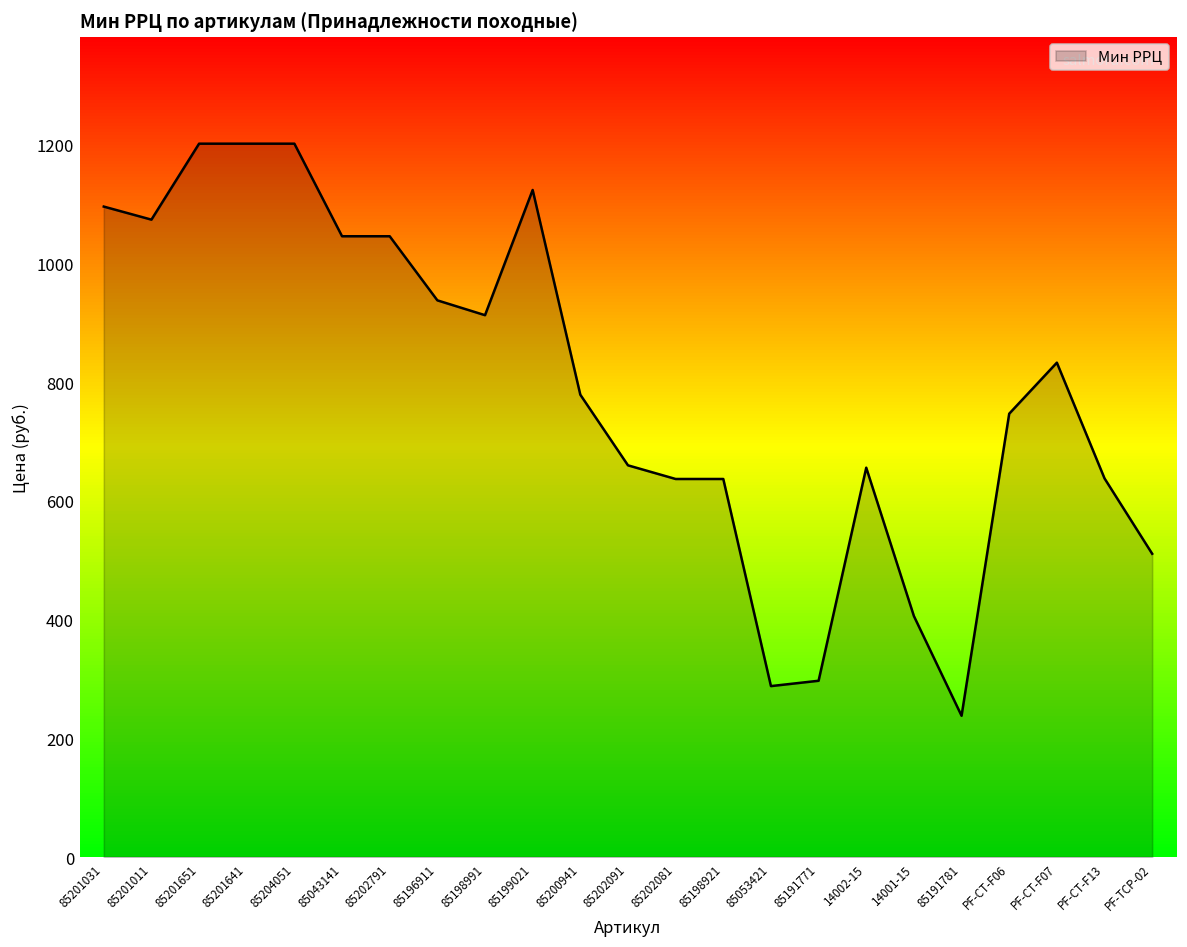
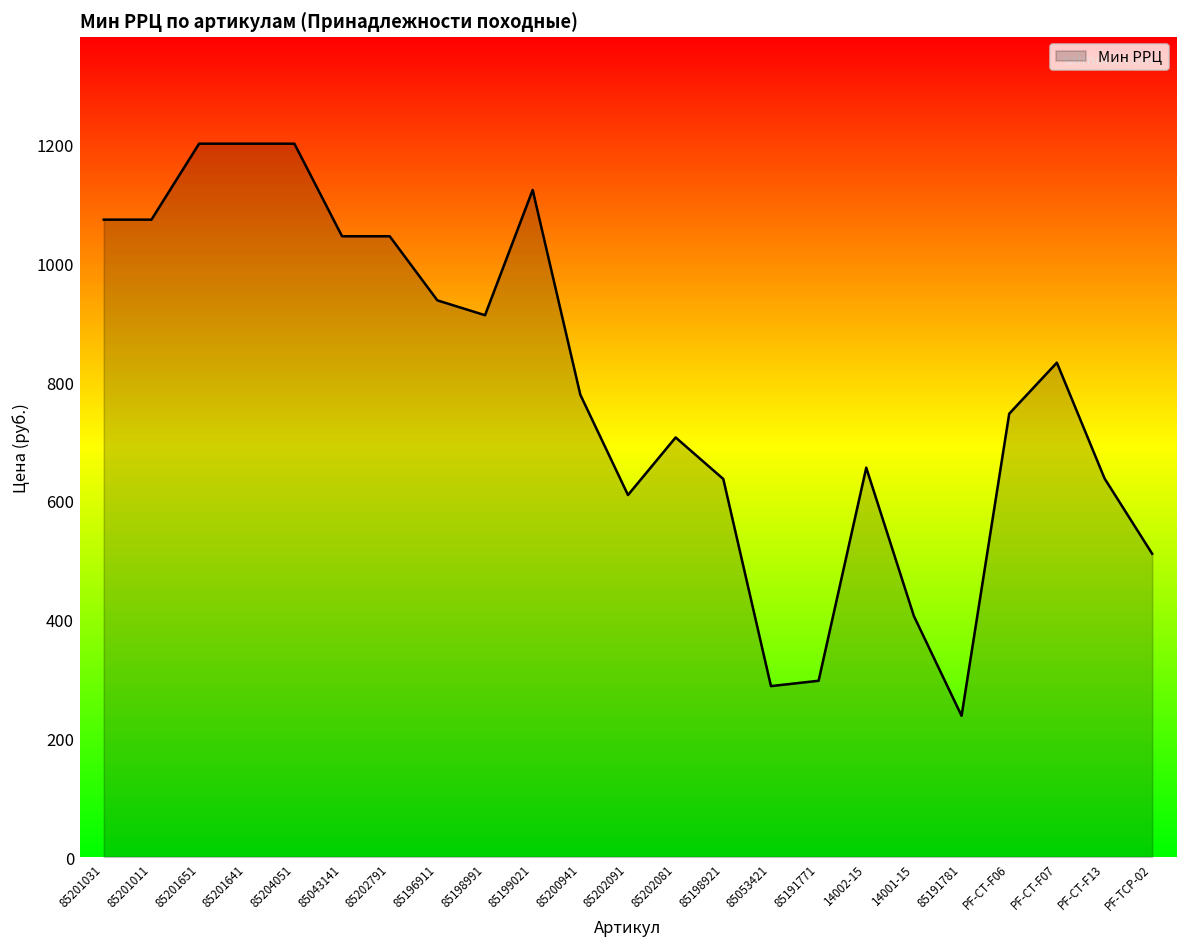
85201031: 1100 -> 1070
85202091: 660 -> 610
85202081: 640 -> 710
